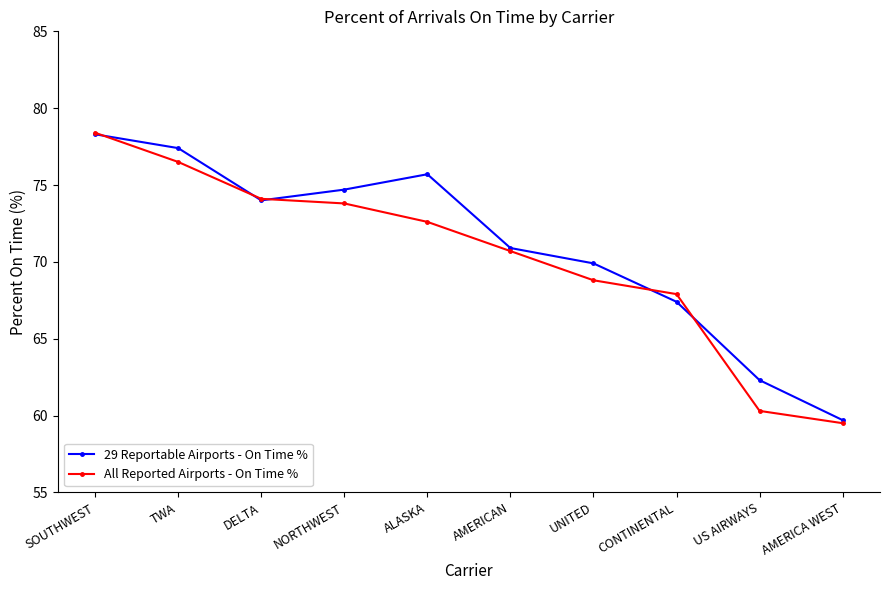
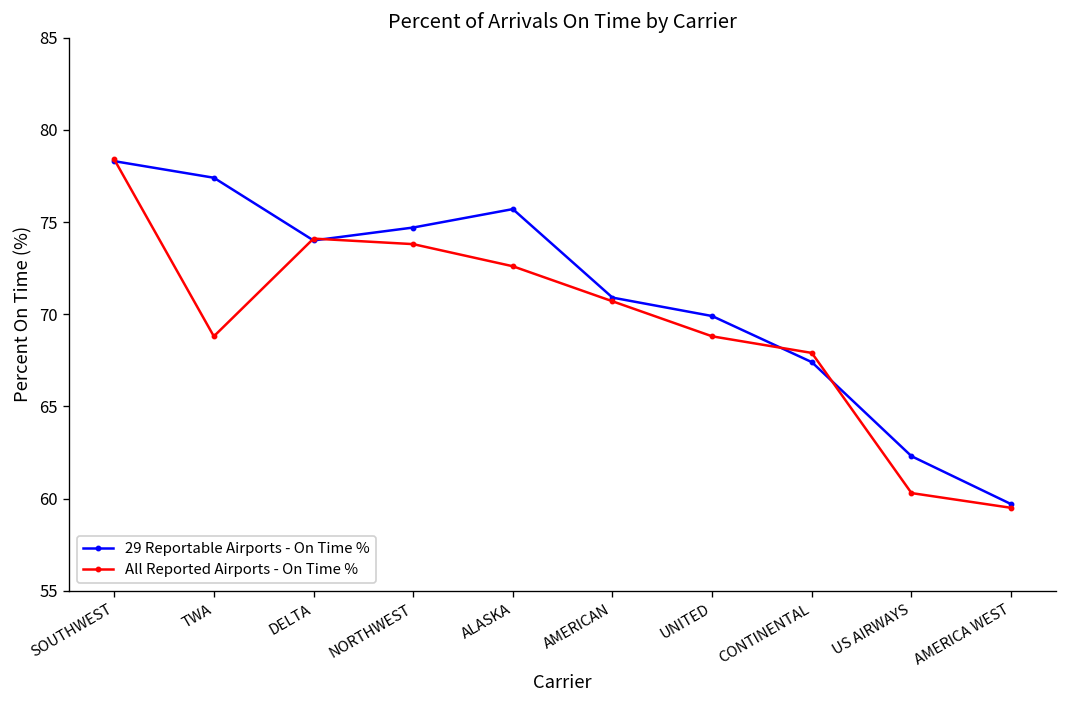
All Reported Airports - On Time %, TWA: 76.5 -> 68.8
